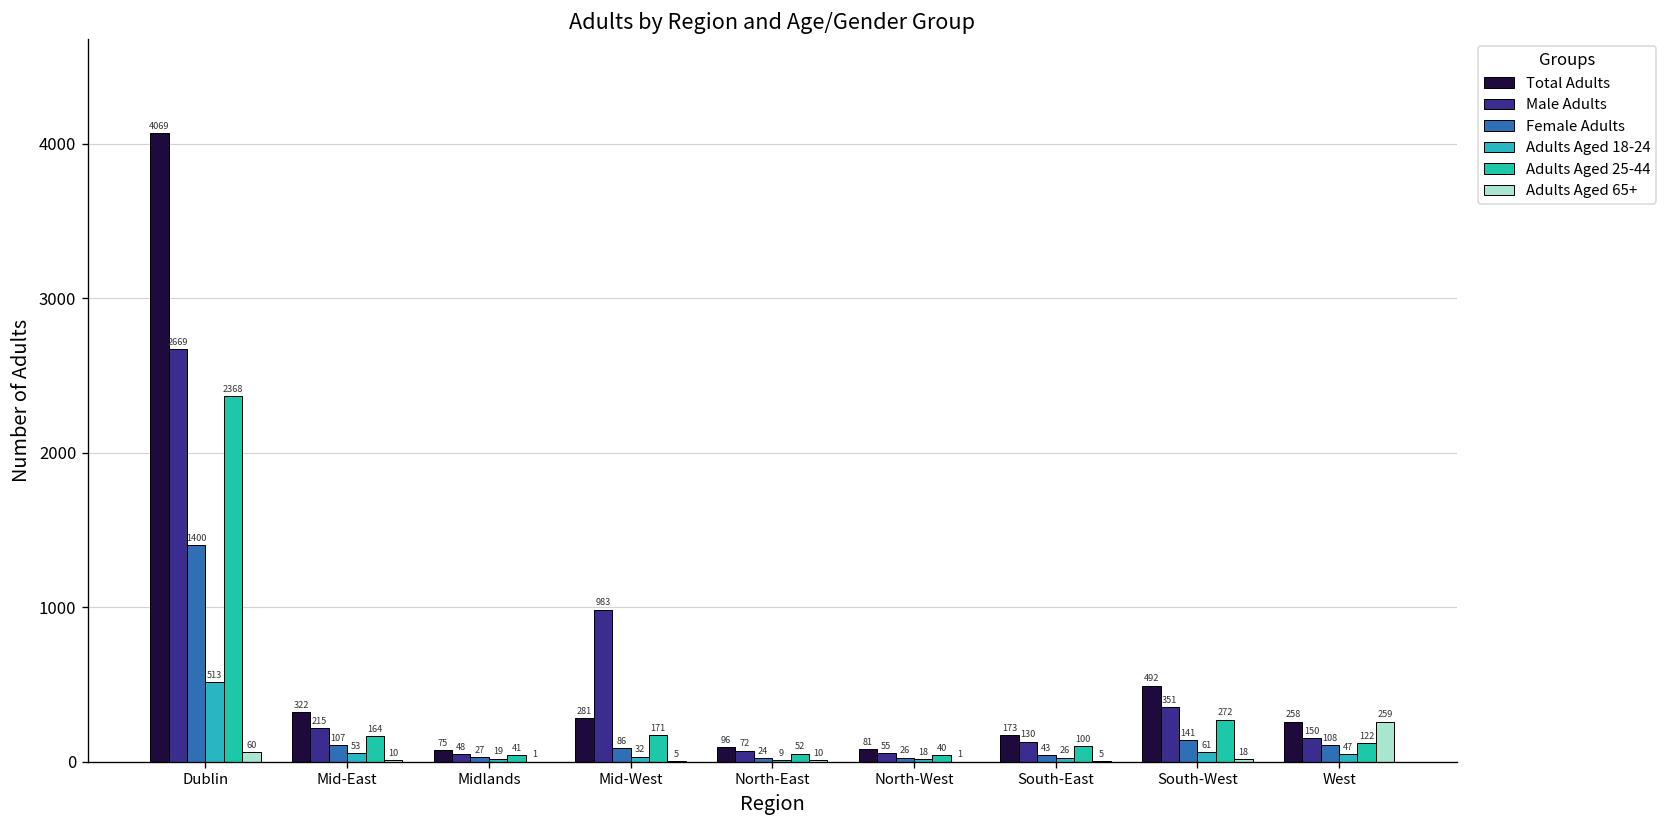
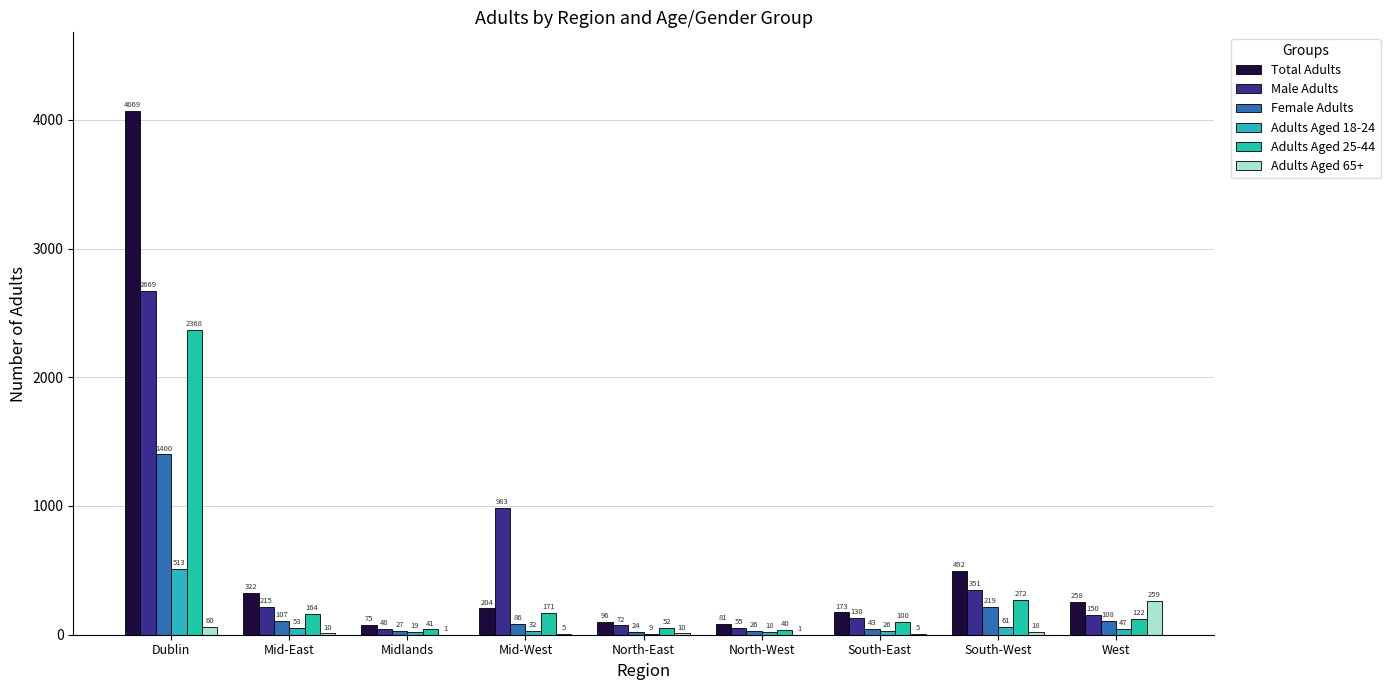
Total Adults, Mid-West: 281 -> 204
Female Adults, South-West: 141 -> 219
